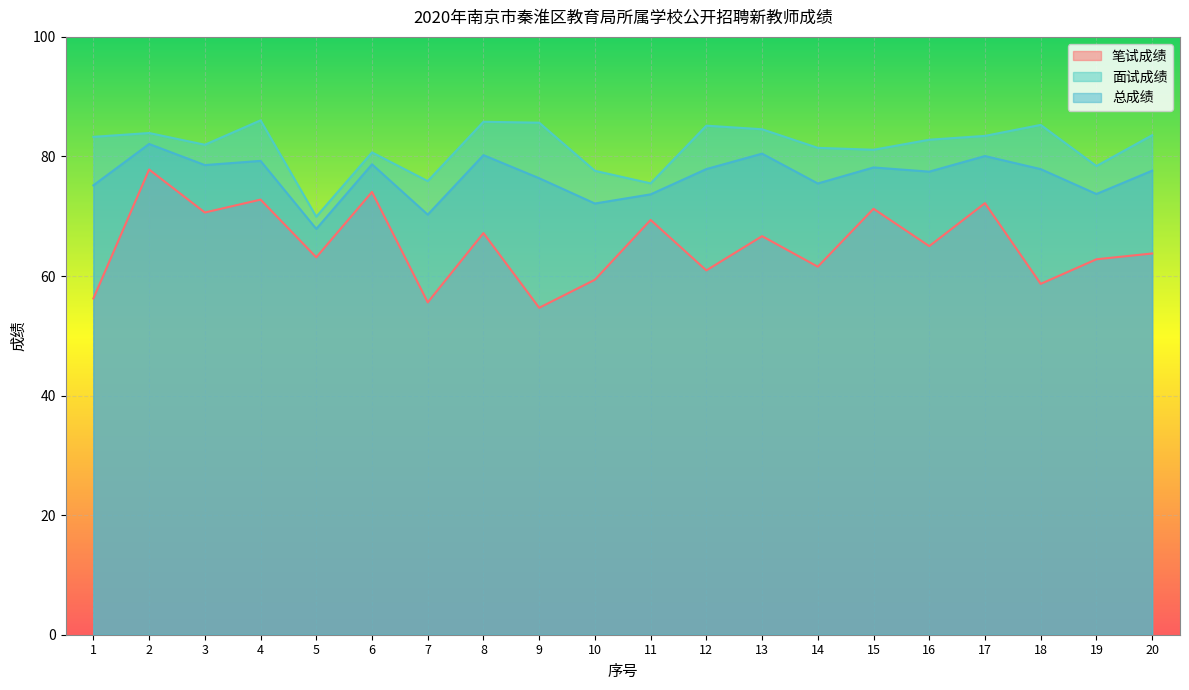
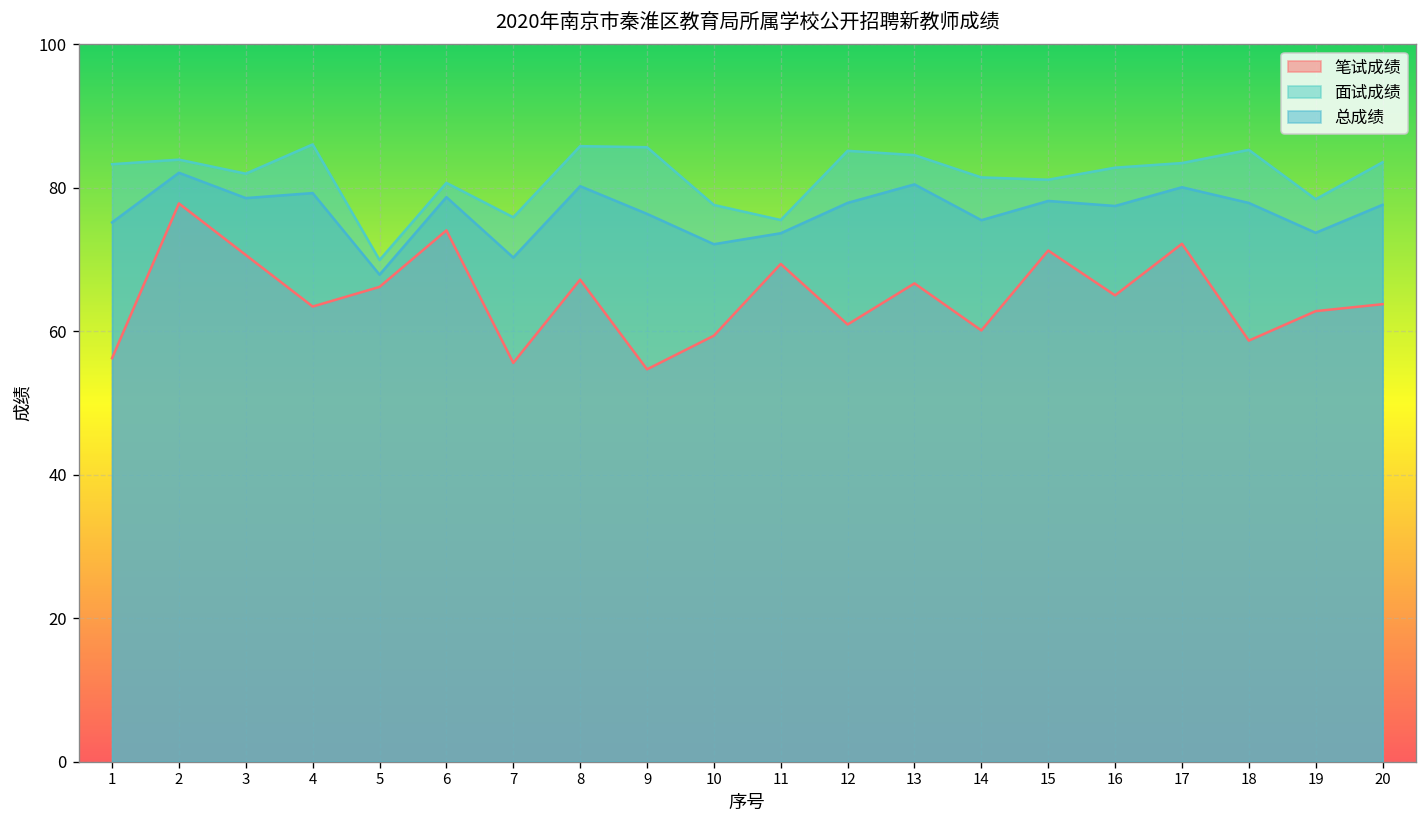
笔试成绩, 4: 73 -> 63
笔试成绩, 5: 63 -> 66
笔试成绩, 14: 62 -> 60
